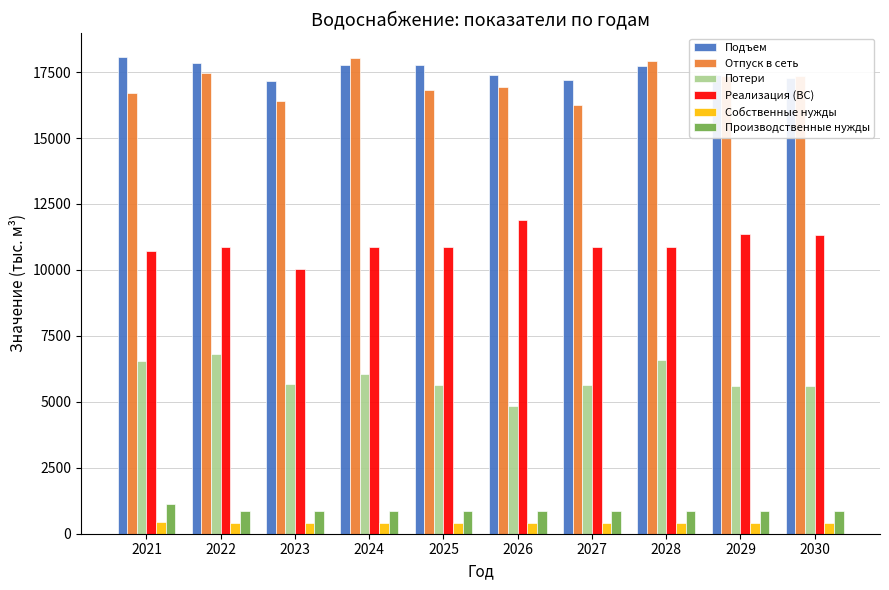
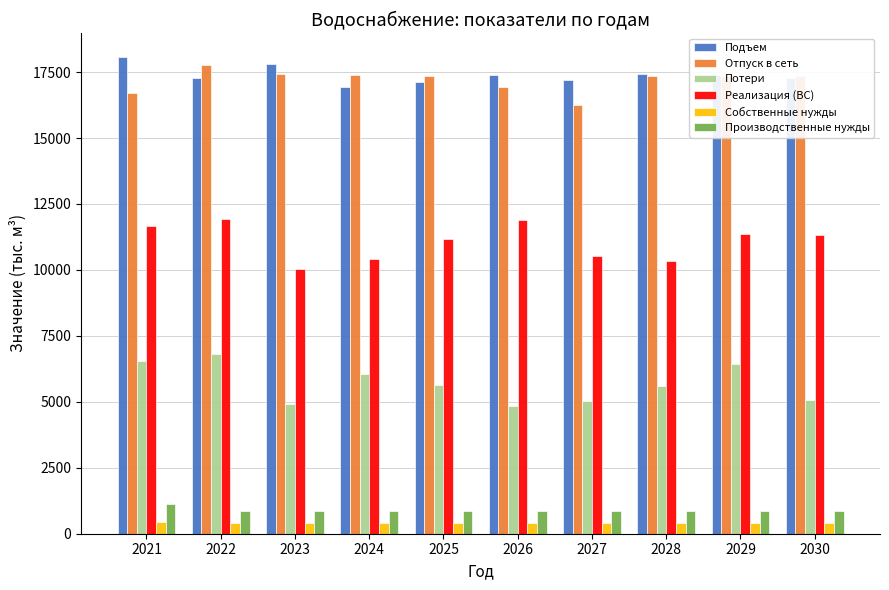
Реализация (ВС), 2021: 10700 -> 11700
Подъем, 2022: 17800 -> 17300
Отпуск в сеть, 2022: 17400 -> 17800
Реализация (ВС), 2022: 10900 -> 11900
Подъем, 2023: 17200 -> 17800
Отпуск в сеть, 2023: 16400 -> 17400
Потери, 2023: 5700 -> 4900
Подъем, 2024: 17800 -> 16900
Отпуск в сеть, 2024: 18000 -> 17400
Реализация (ВС), 2024: 10900 -> 10400
Подъем, 2025: 17800 -> 17100
Отпуск в сеть, 2025: 16800 -> 17400
Реализация (ВС), 2025: 10900 -> 11200
Потери, 2027: 5600 -> 5000
Реализация (ВС), 2027: 10900 -> 10500
Подъем, 2028: 17700 -> 17400
Отпуск в сеть, 2028: 17900 -> 17300
Потери, 2028: 6600 -> 5600
Реализация (ВС), 2028: 10900 -> 10300
Потери, 2029: 5600 -> 6400
Потери, 2030: 5600 -> 5100
